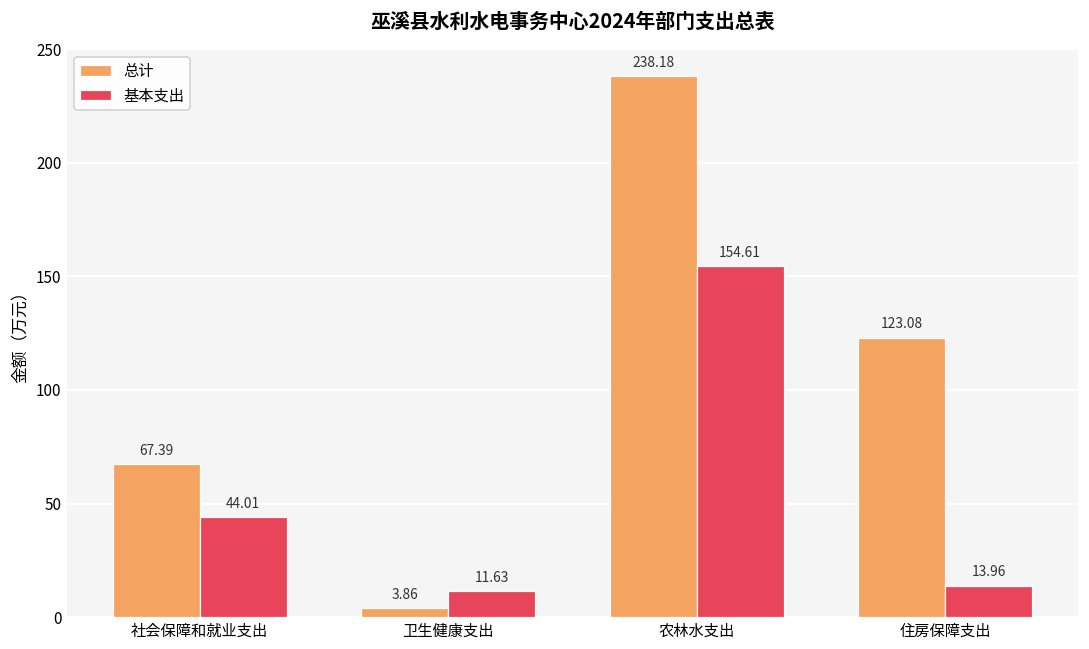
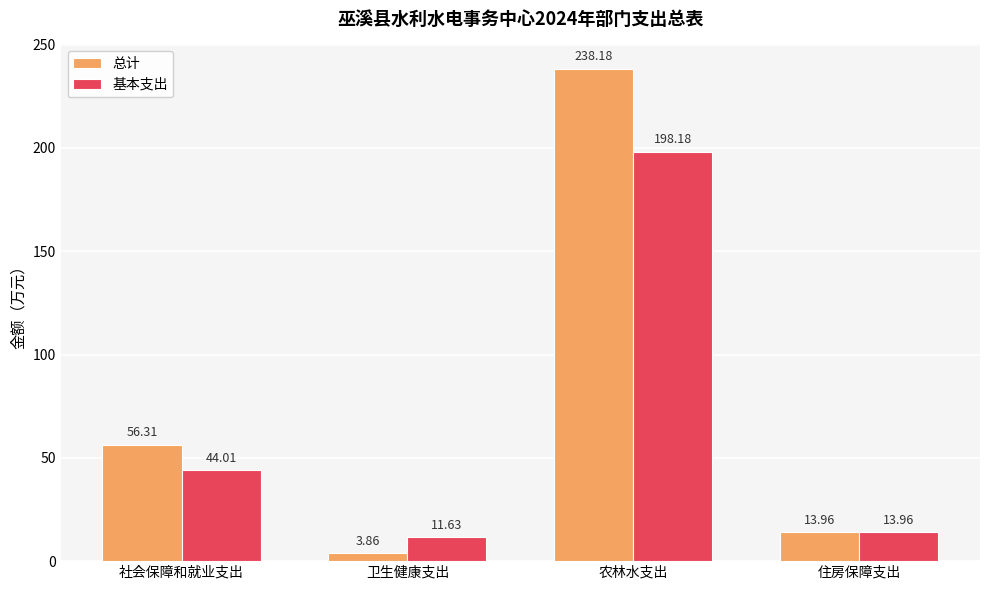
总计, 社会保障和就业支出: 67.39 -> 56.31
基本支出, 农林水支出: 154.61 -> 198.18
总计, 住房保障支出: 123.08 -> 13.96
